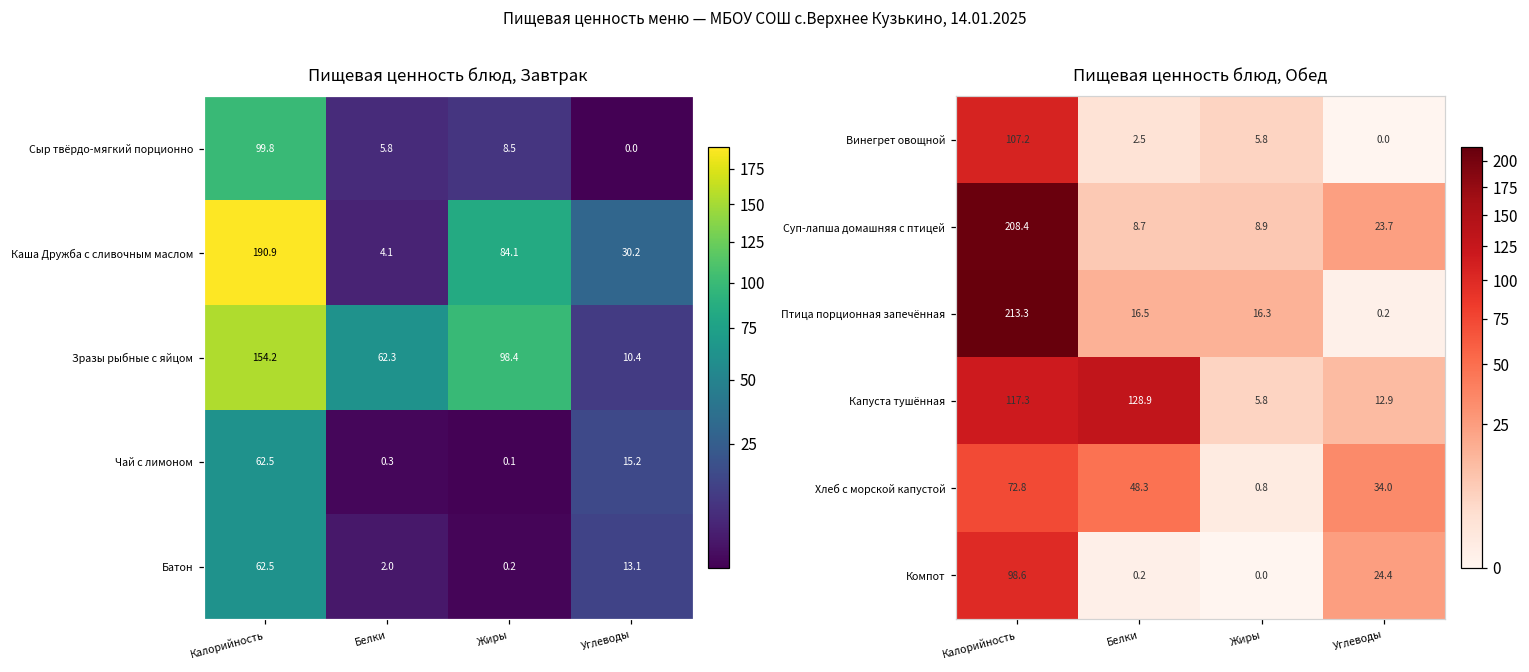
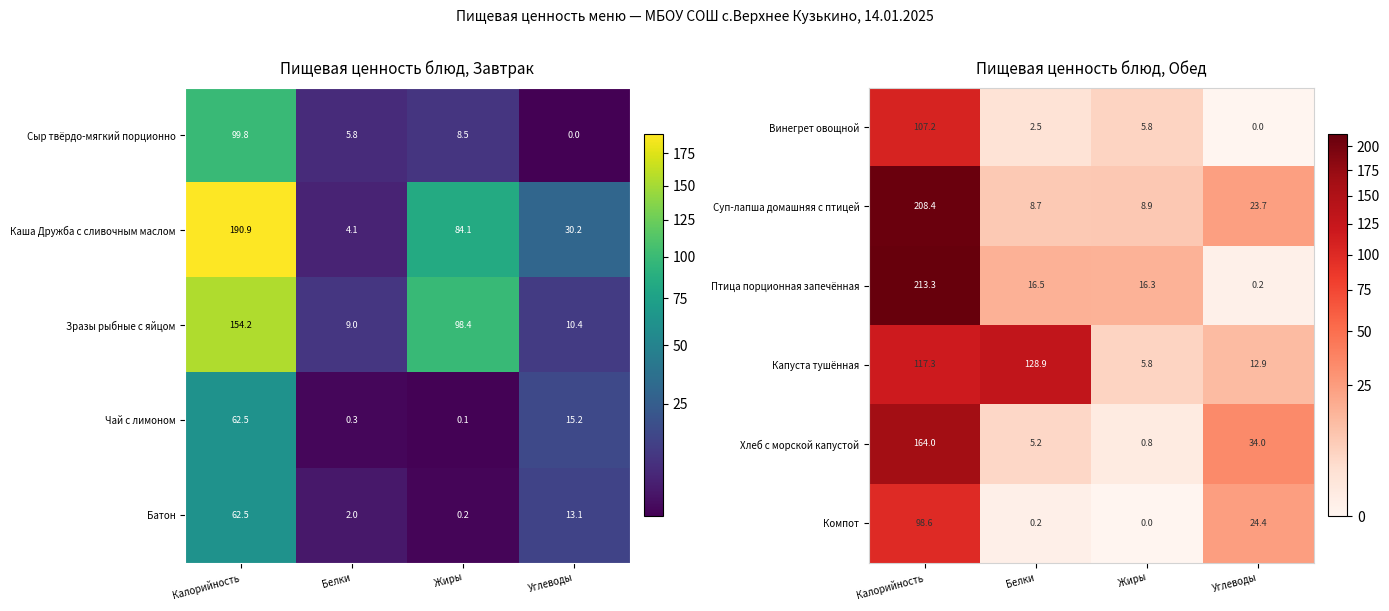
Пищевая ценность блюд, Завтрак, Зразы рыбные с яйцом, Белки: 62.3 -> 9.0
Пищевая ценность блюд, Обед, Хлеб с морской капустой, Калорийность: 72.8 -> 164.0
Пищевая ценность блюд, Обед, Хлеб с морской капустой, Белки: 48.3 -> 5.2
